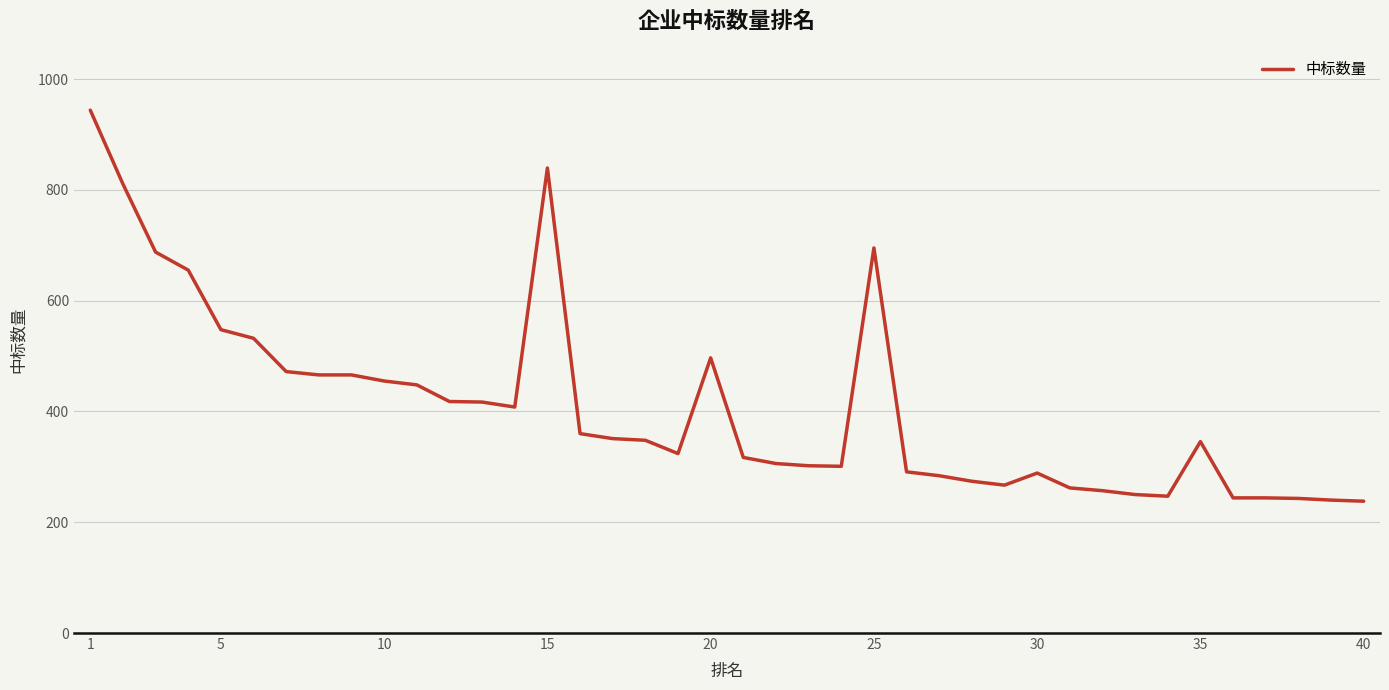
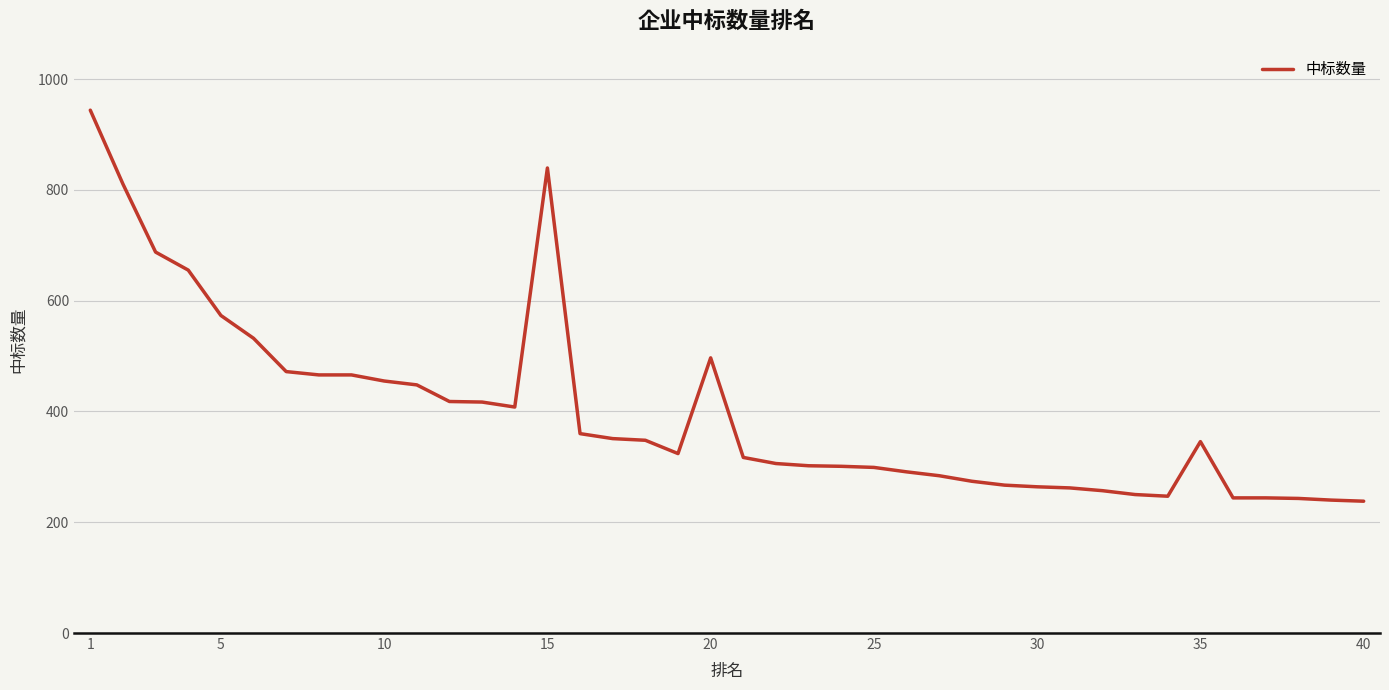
5: 550 -> 570
25: 700 -> 300
30: 290 -> 260
